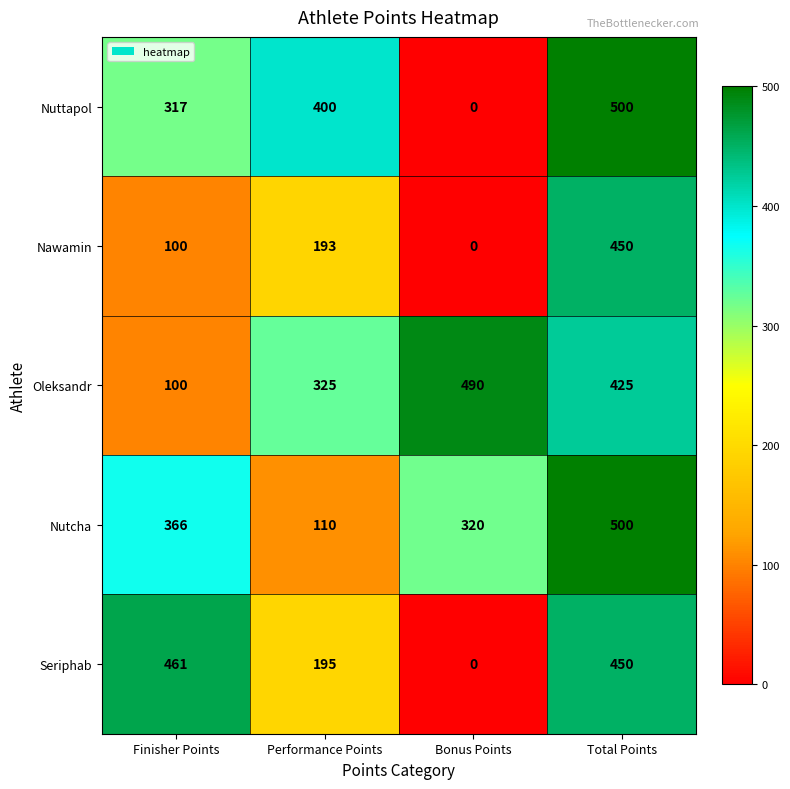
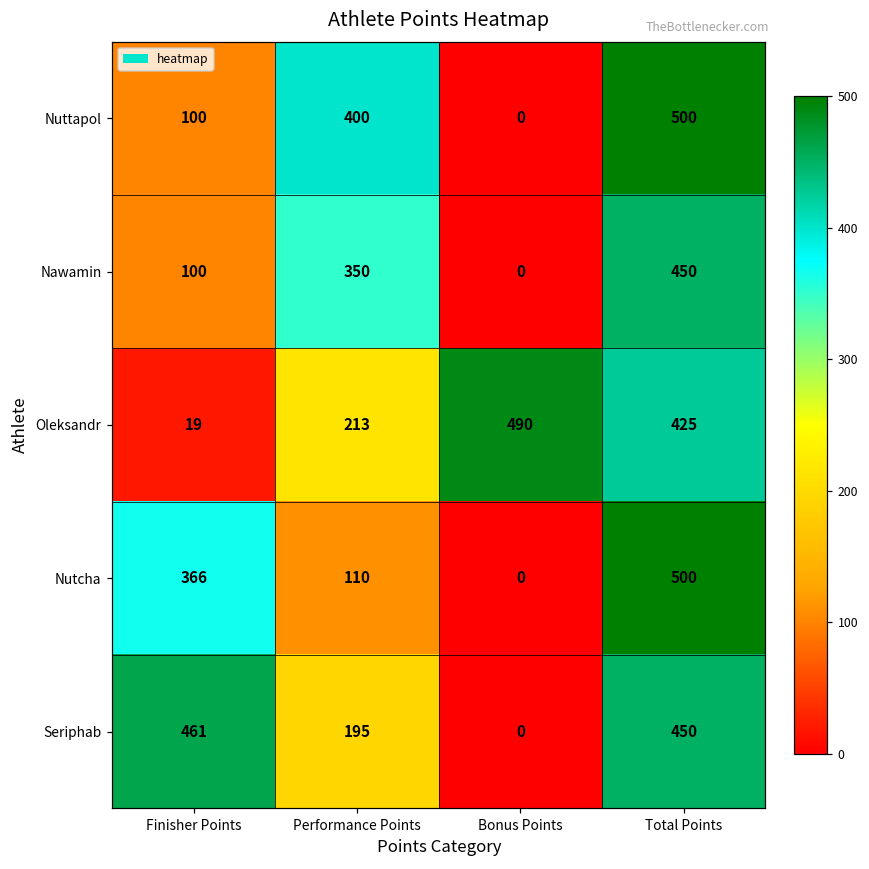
Nuttapol, Finisher Points: 317 -> 100
Nawamin, Performance Points: 193 -> 350
Oleksandr, Finisher Points: 100 -> 19
Oleksandr, Performance Points: 325 -> 213
Nutcha, Bonus Points: 320 -> 0
